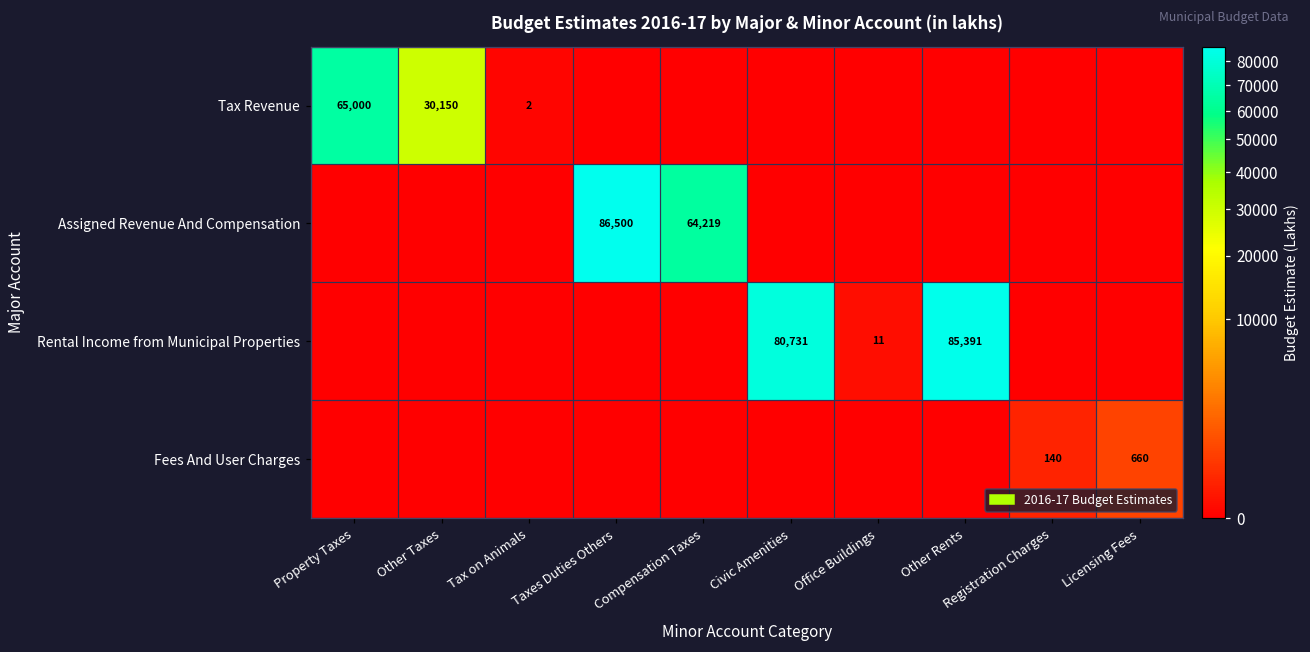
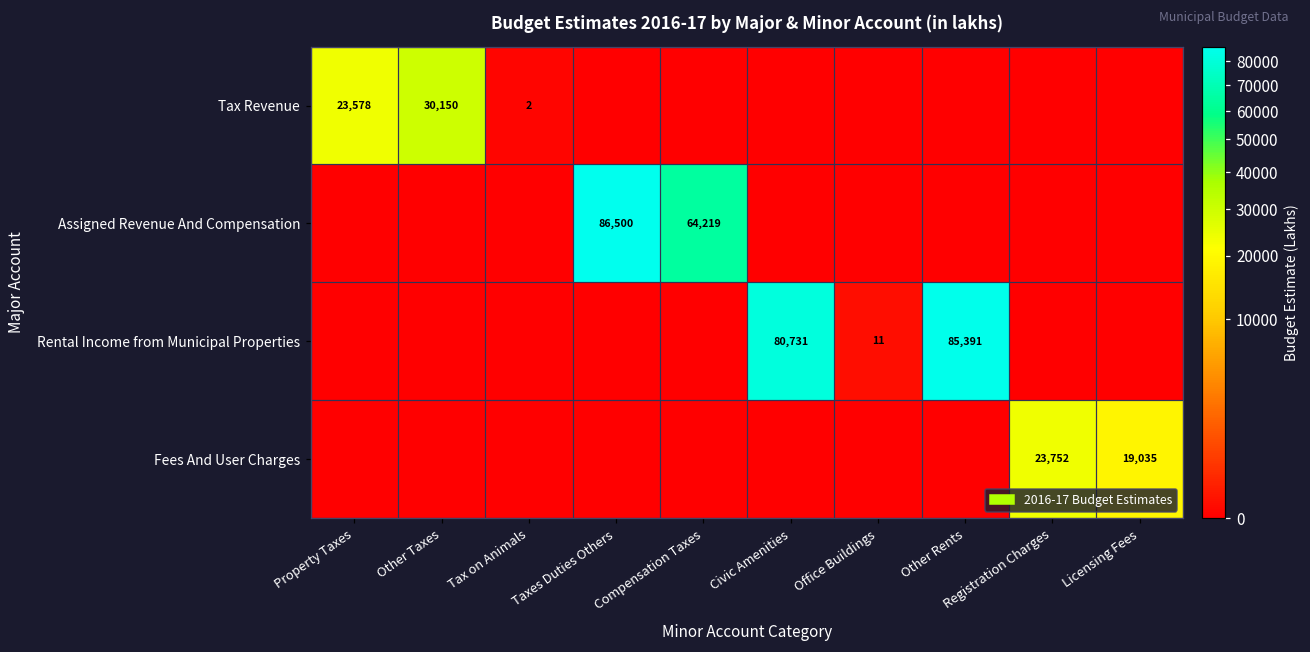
Tax Revenue, Property Taxes: 65,000 -> 23,578
Fees And User Charges, Registration Charges: 140 -> 23,752
Fees And User Charges, Licensing Fees: 660 -> 19,035
